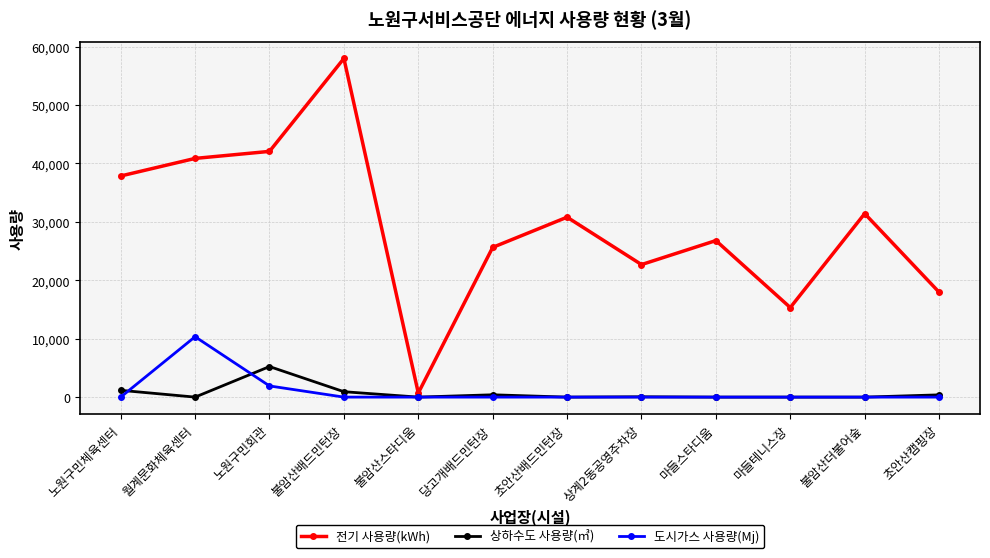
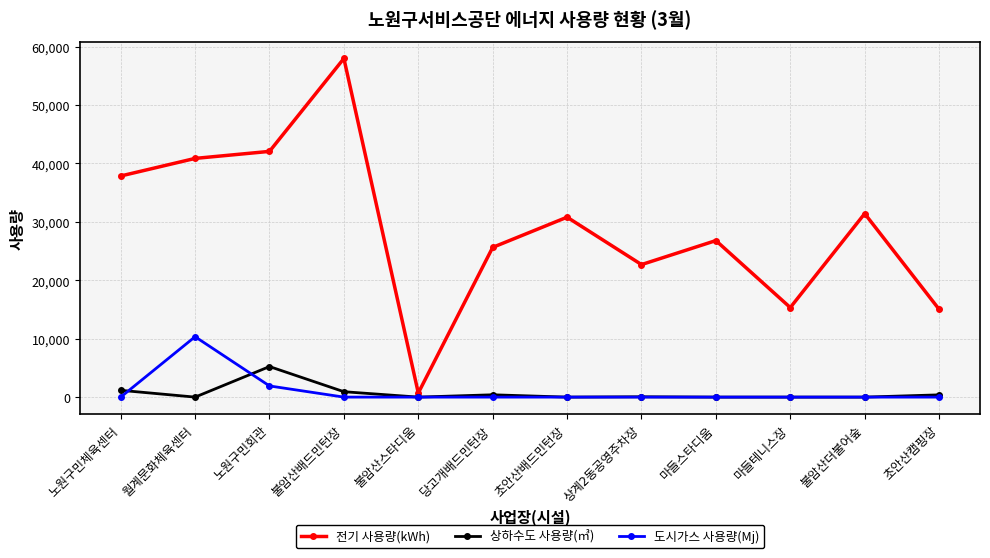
전기 사용량(kWh), 초안산캠핑장: 18,000 -> 15,000
